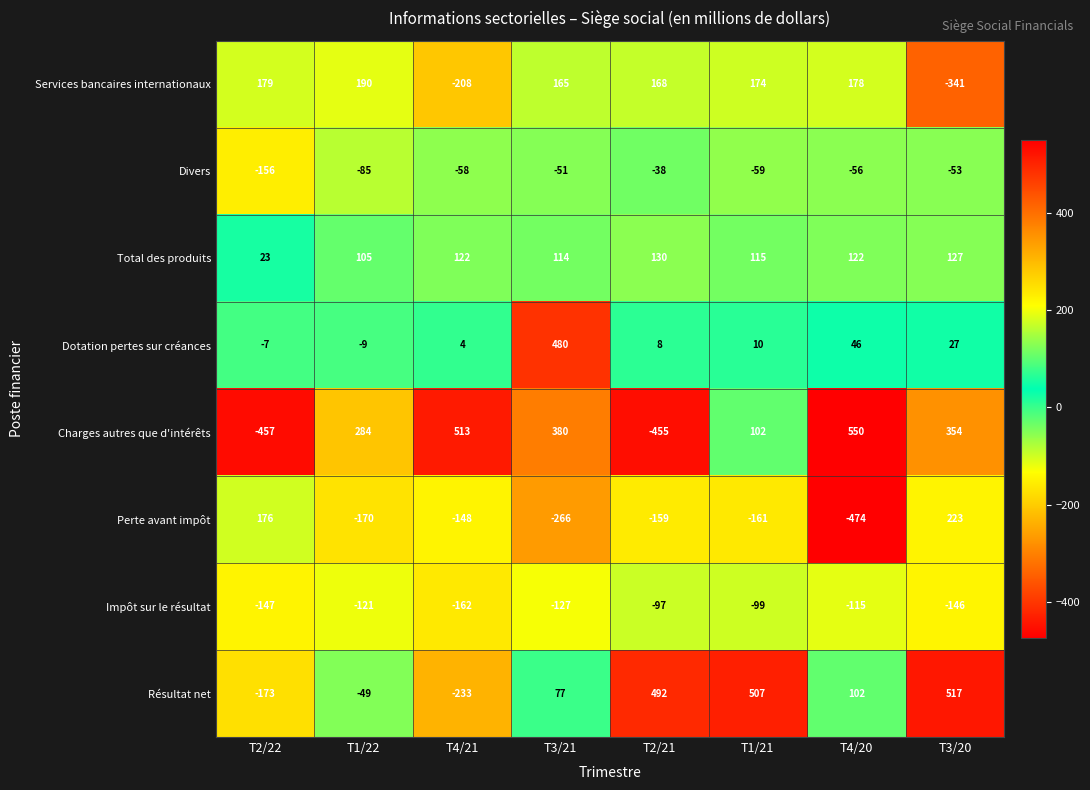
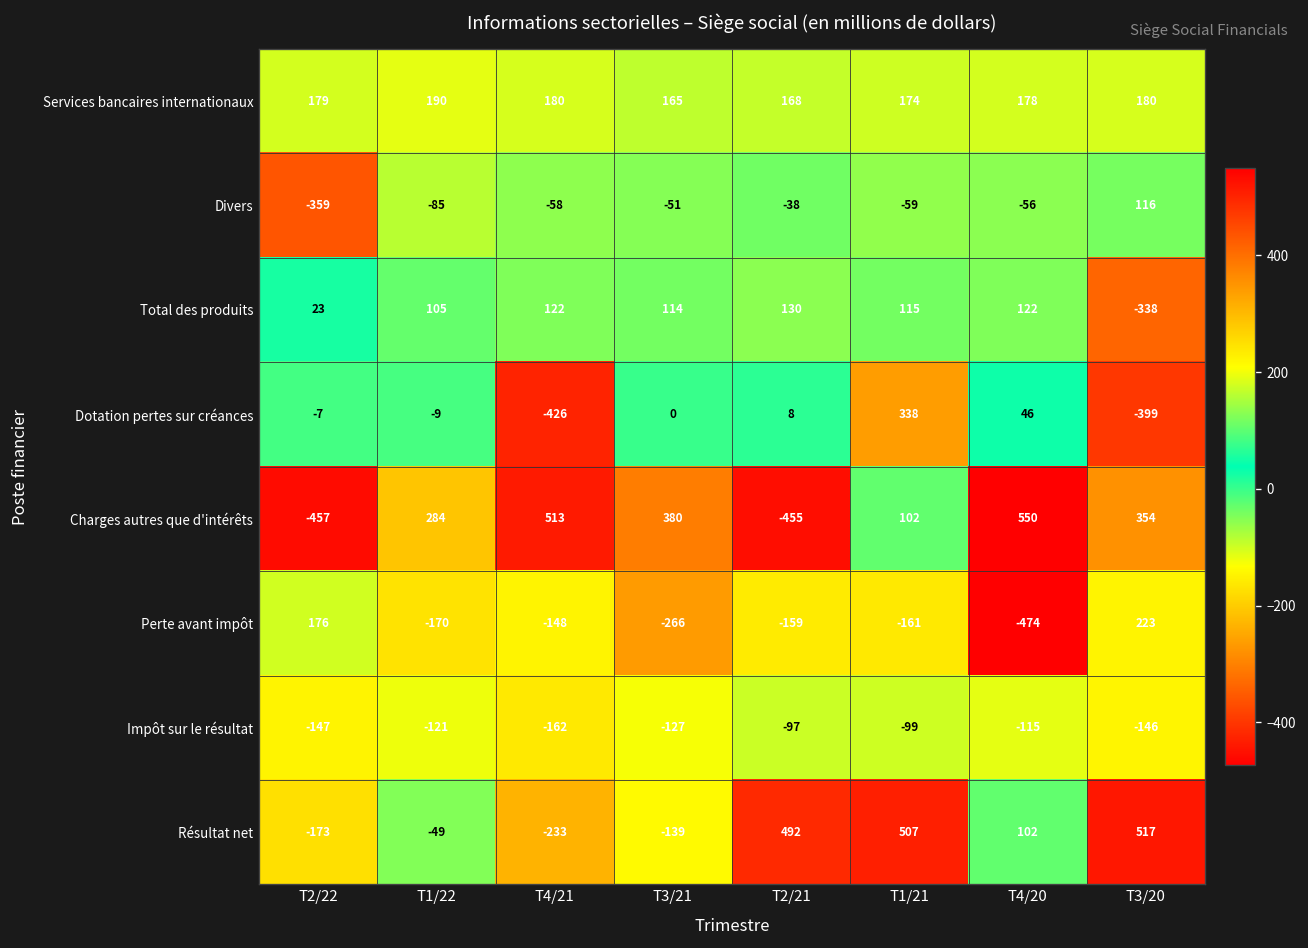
Services bancaires internationaux, T4/21: -208 -> 180
Services bancaires internationaux, T3/20: -341 -> 180
Divers, T2/22: -156 -> -359
Divers, T3/20: -53 -> 116
Total des produits, T3/20: 127 -> -338
Dotation pertes sur créances, T4/21: 4 -> -426
Dotation pertes sur créances, T3/21: 480 -> 0
Dotation pertes sur créances, T1/21: 10 -> 338
Dotation pertes sur créances, T3/20: 27 -> -399
Résultat net, T3/21: 77 -> -139
